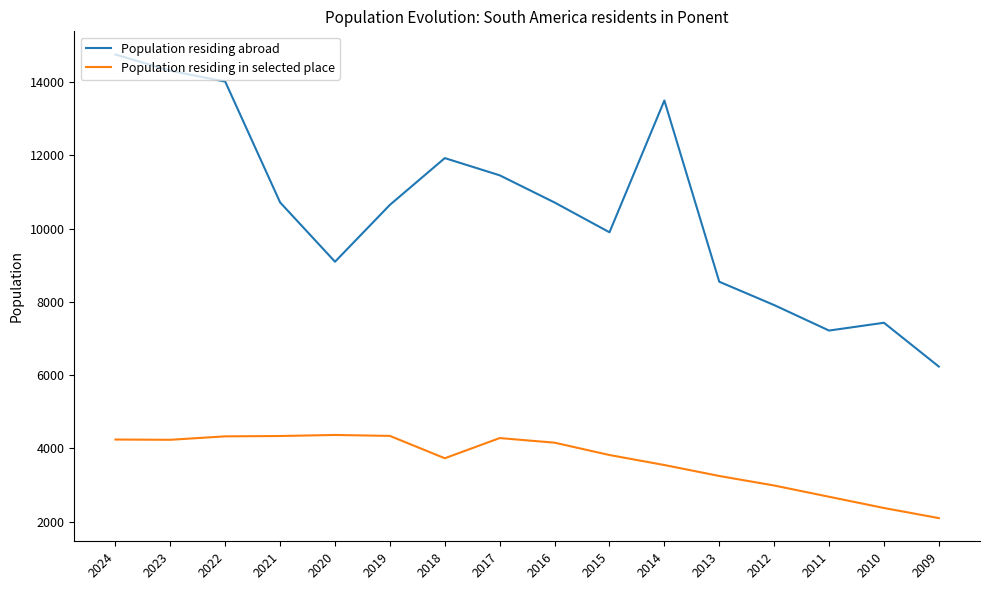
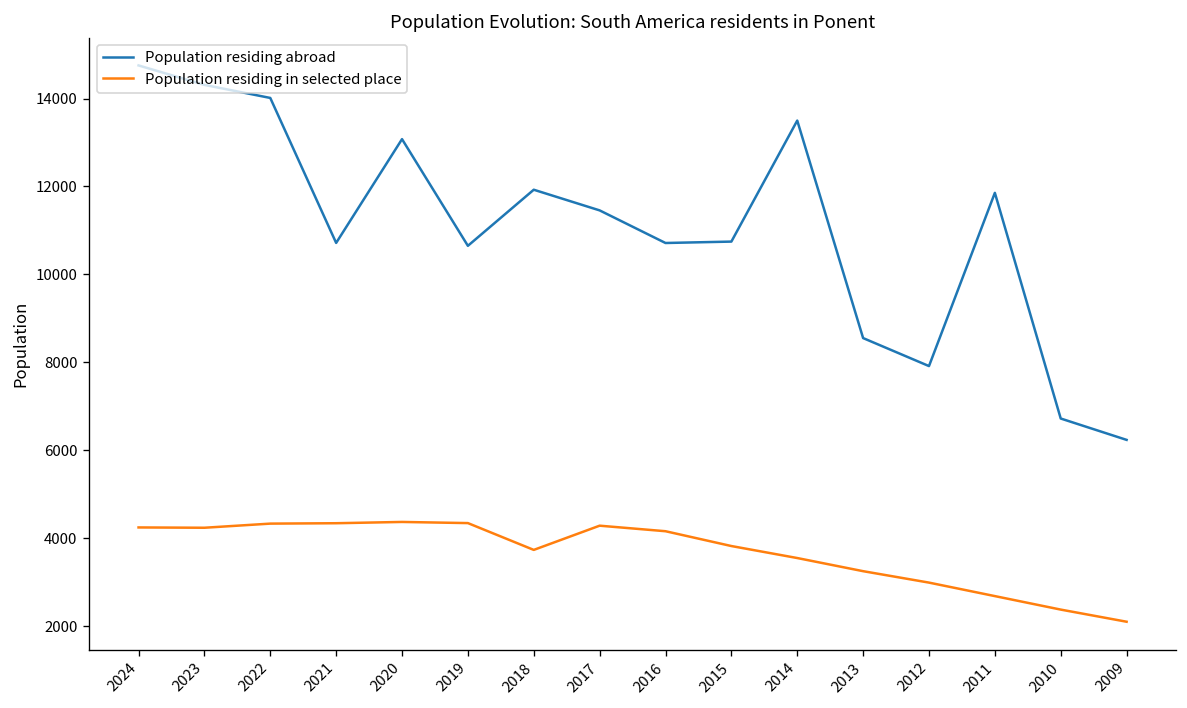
Population residing abroad, 2020: 9100 -> 13100
Population residing abroad, 2015: 9900 -> 10700
Population residing abroad, 2011: 7200 -> 11900
Population residing abroad, 2010: 7400 -> 6700
